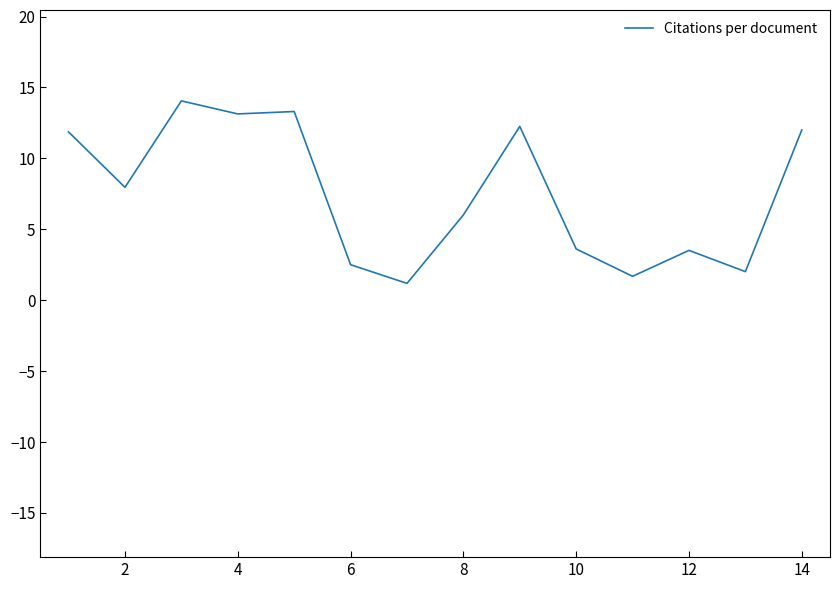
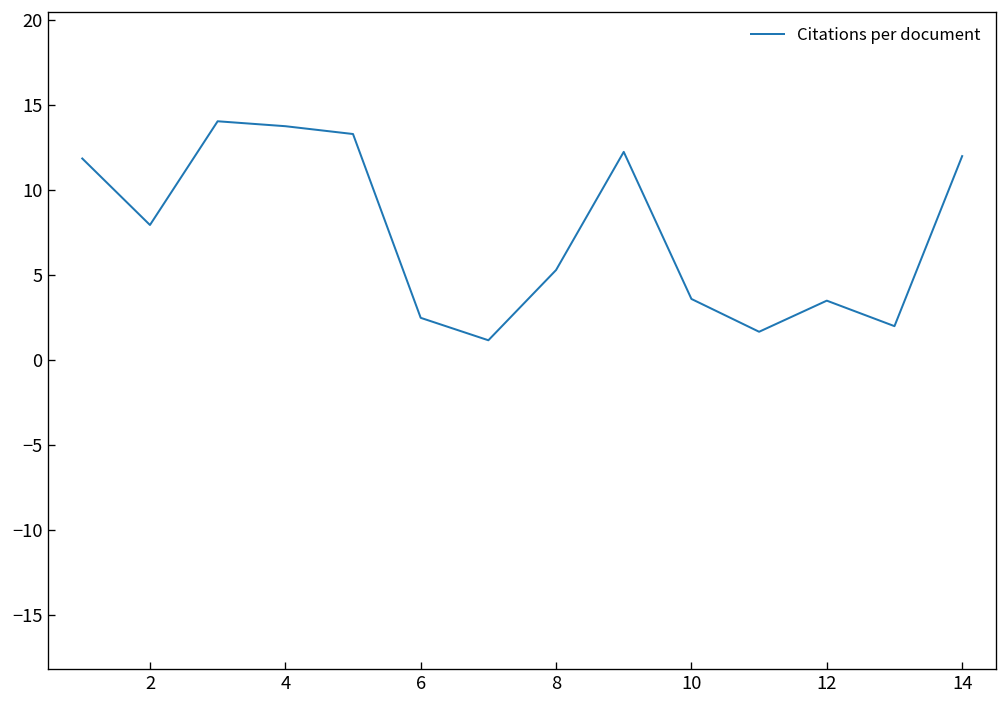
4: 13.1 -> 13.8
8: 6.0 -> 5.3
